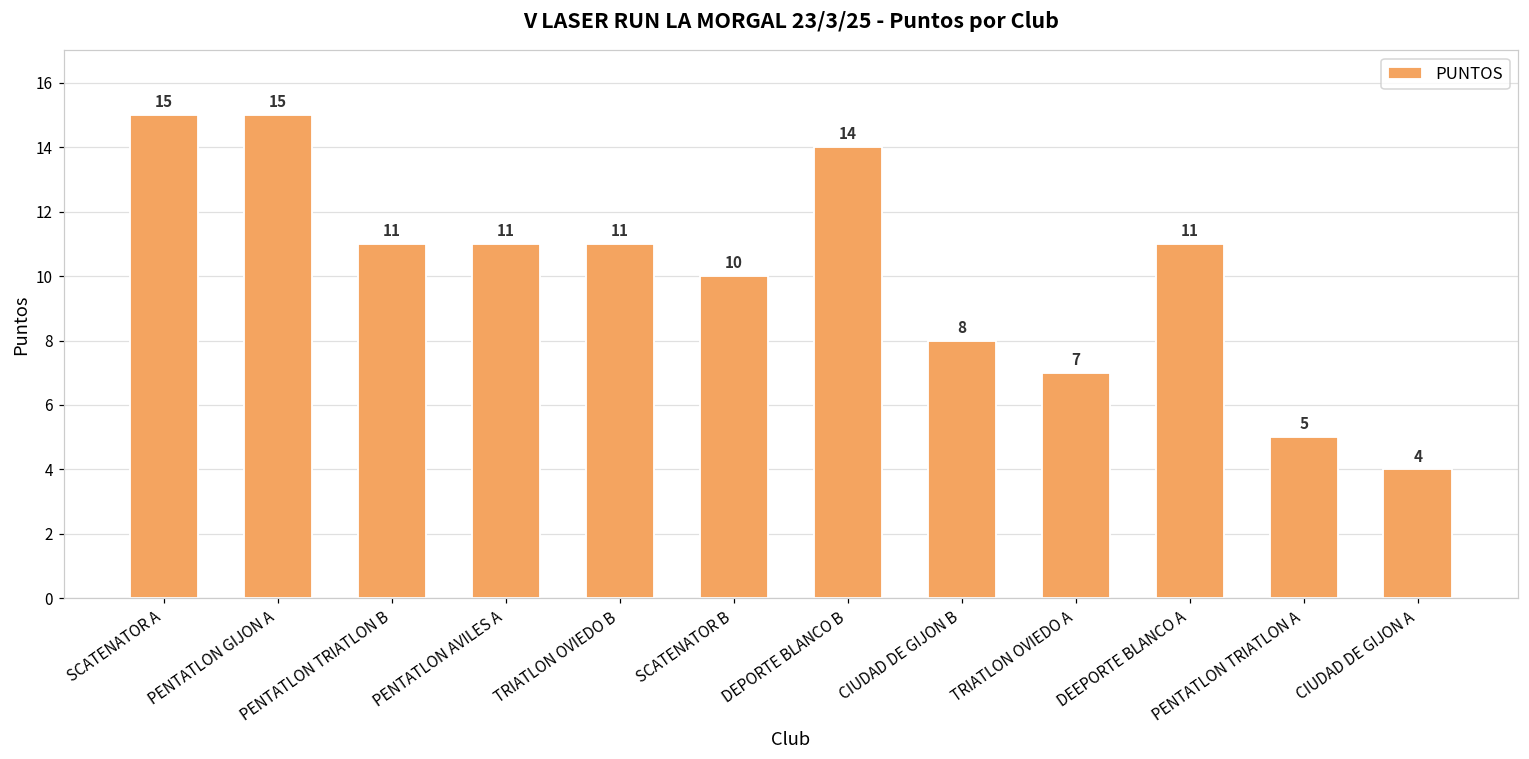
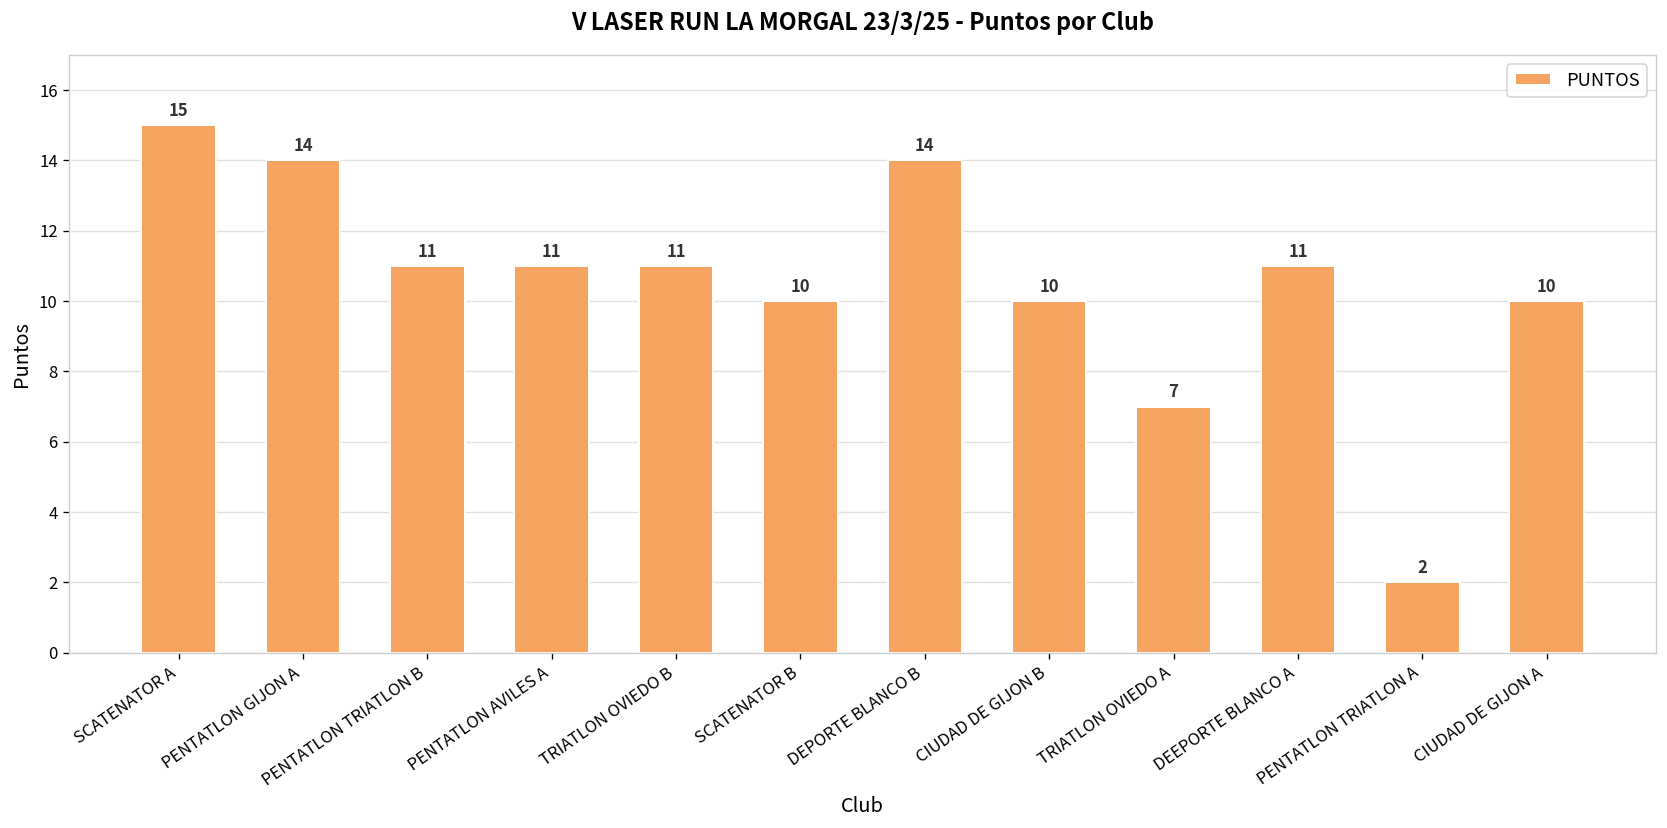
PENTATLON GIJON A: 15 -> 14
CIUDAD DE GIJON B: 8 -> 10
PENTATLON TRIATLON A: 5 -> 2
CIUDAD DE GIJON A: 4 -> 10
